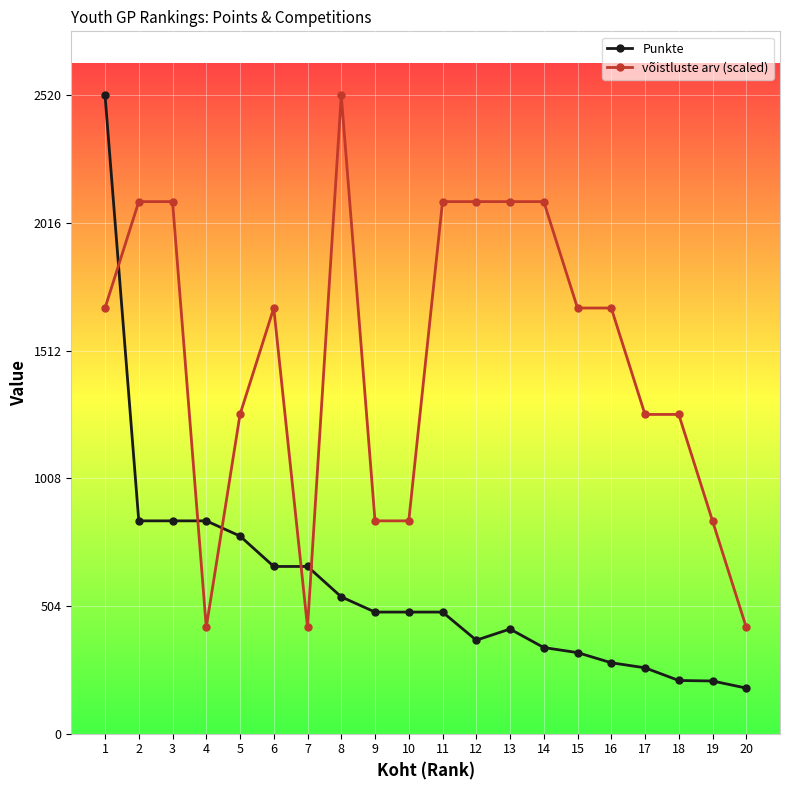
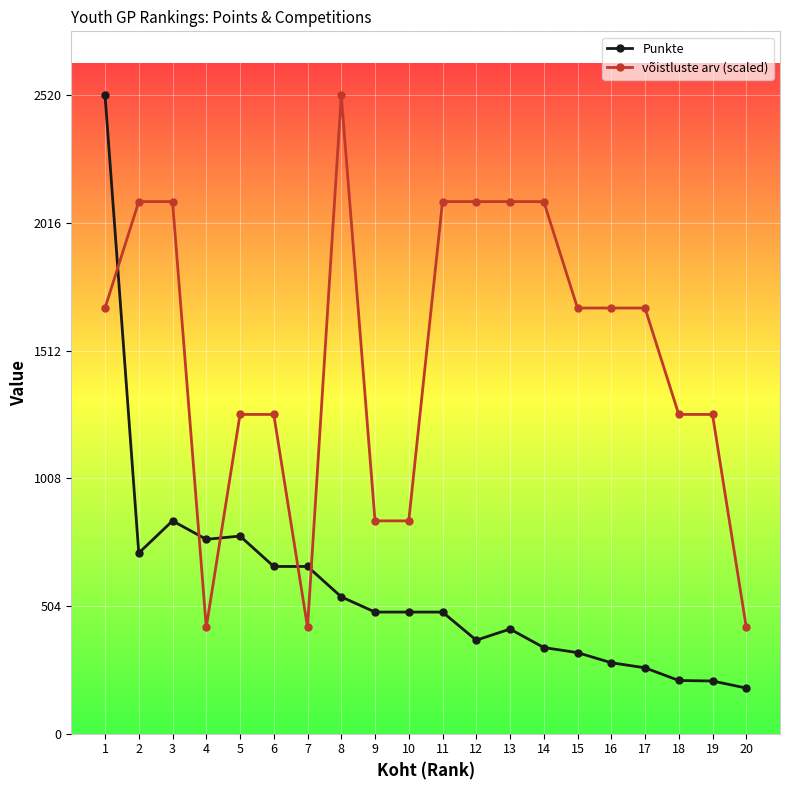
Punkte, 2: 840 -> 710
Punkte, 4: 840 -> 770
võistluste arv (scaled), 6: 1680 -> 1260
võistluste arv (scaled), 17: 1260 -> 1680
võistluste arv (scaled), 19: 840 -> 1260
